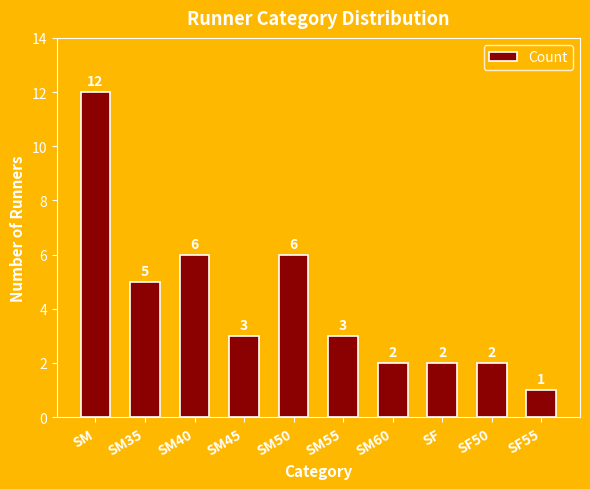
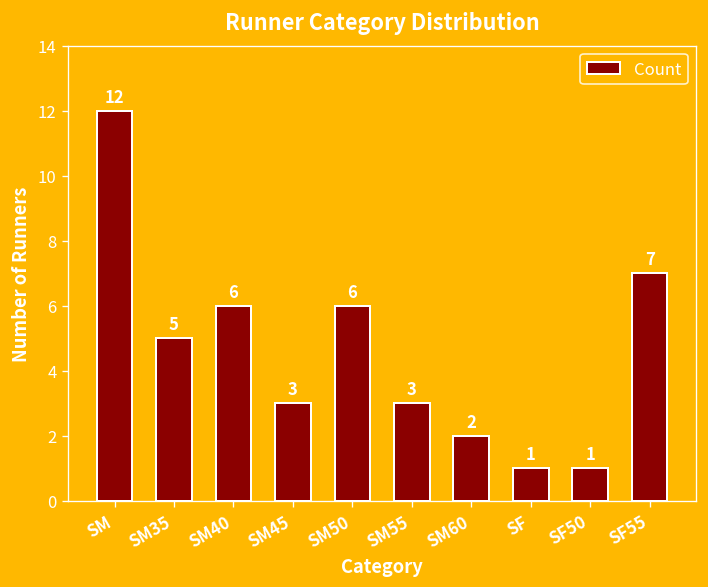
SF: 2 -> 1
SF50: 2 -> 1
SF55: 1 -> 7
